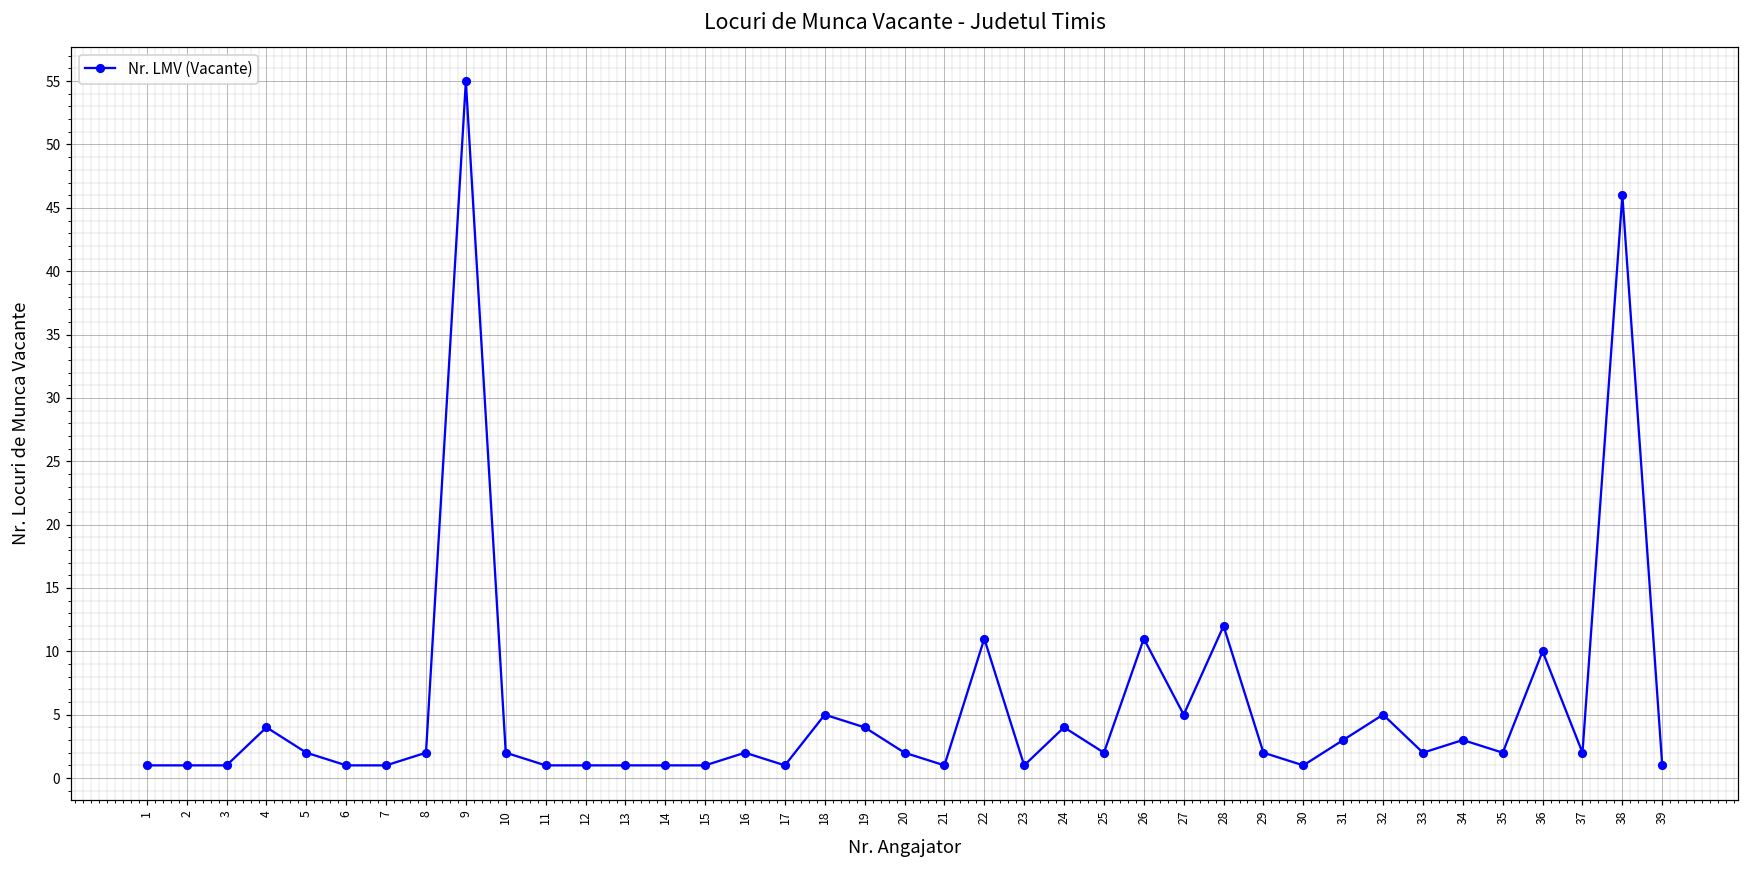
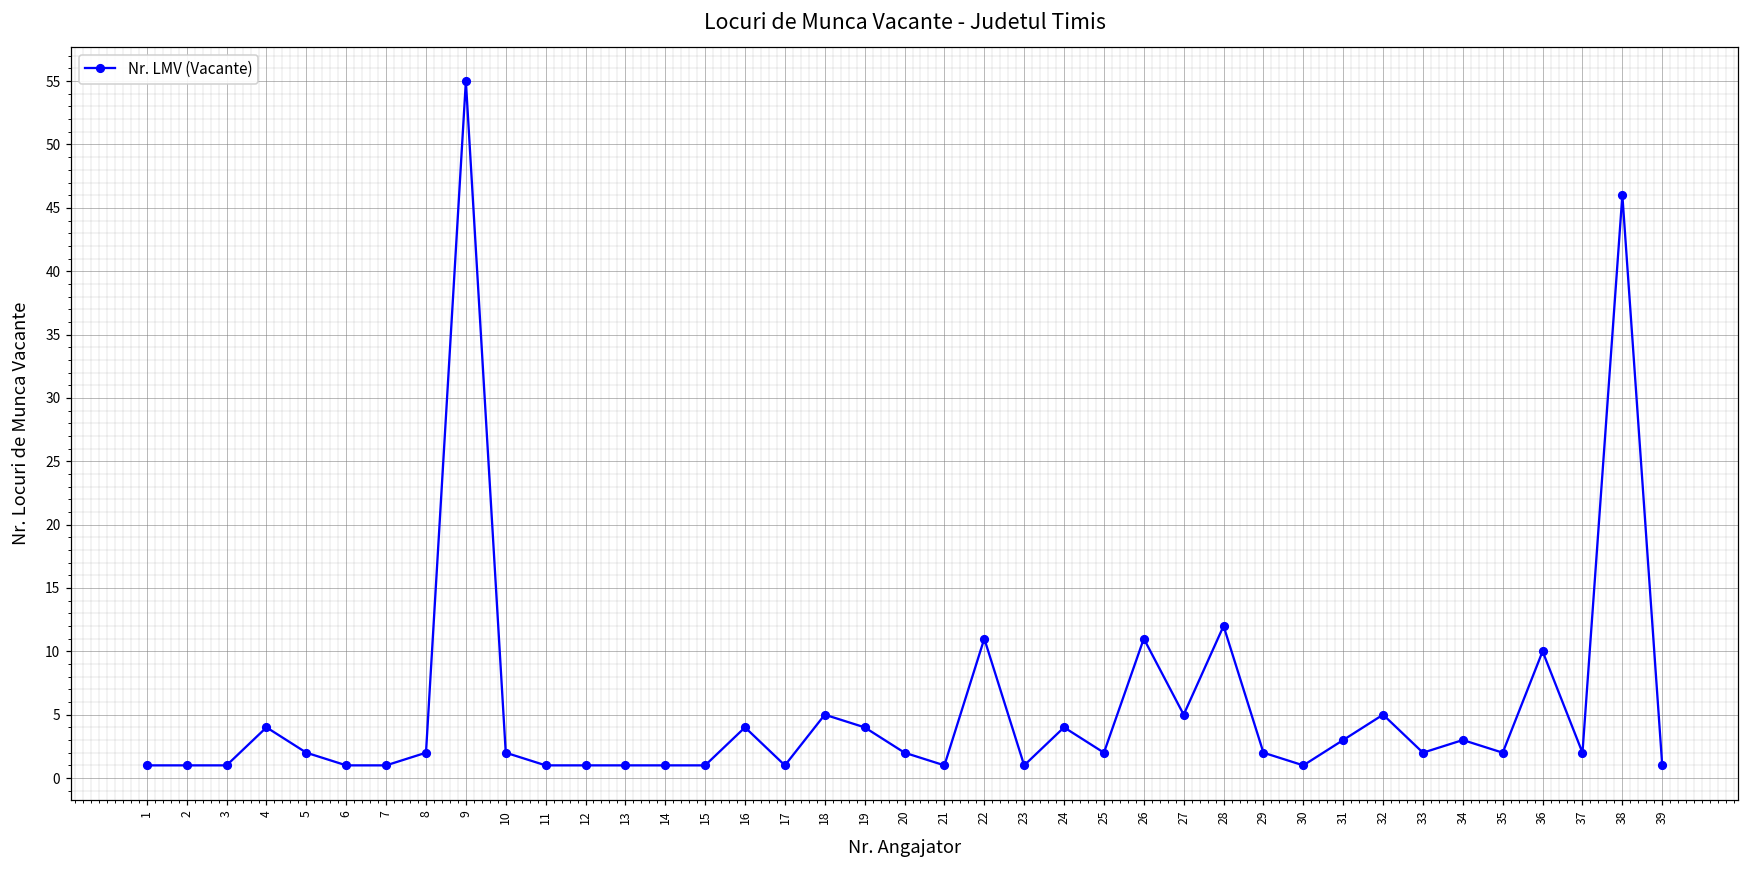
16: 2 -> 4
